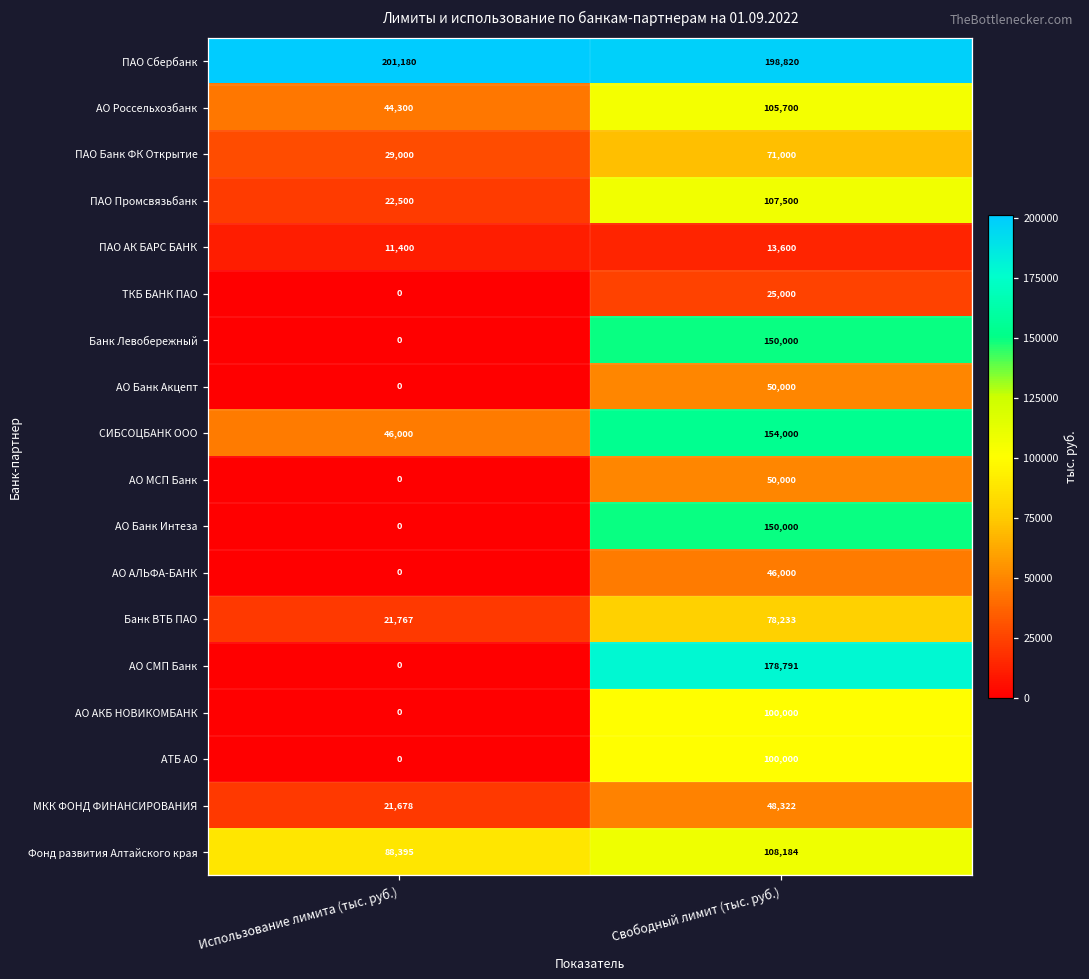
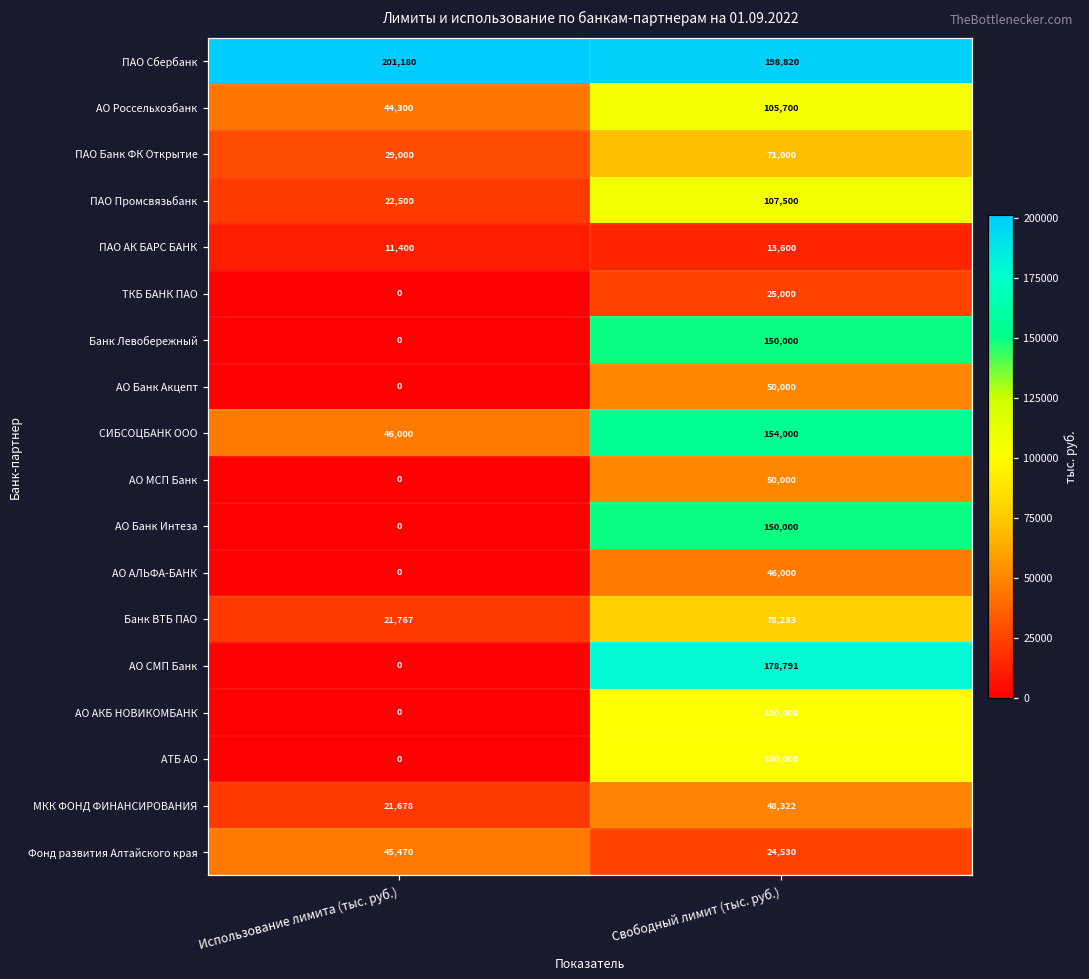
Фонд развития Алтайского края, Использование лимита (тыс. руб.): 88,395 -> 45,470
Фонд развития Алтайского края, Свободный лимит (тыс. руб.): 108,184 -> 24,530
